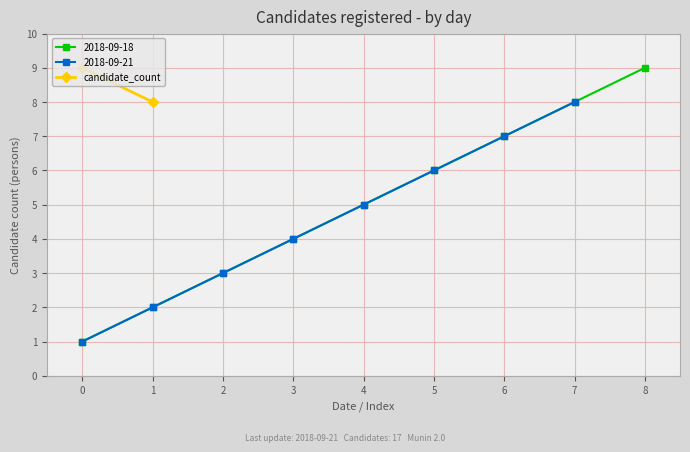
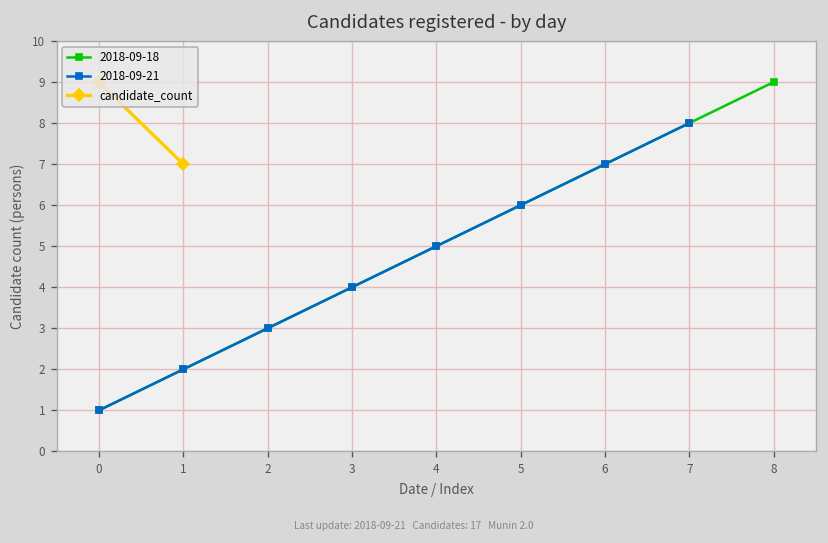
candidate_count, 1: 8 -> 7
